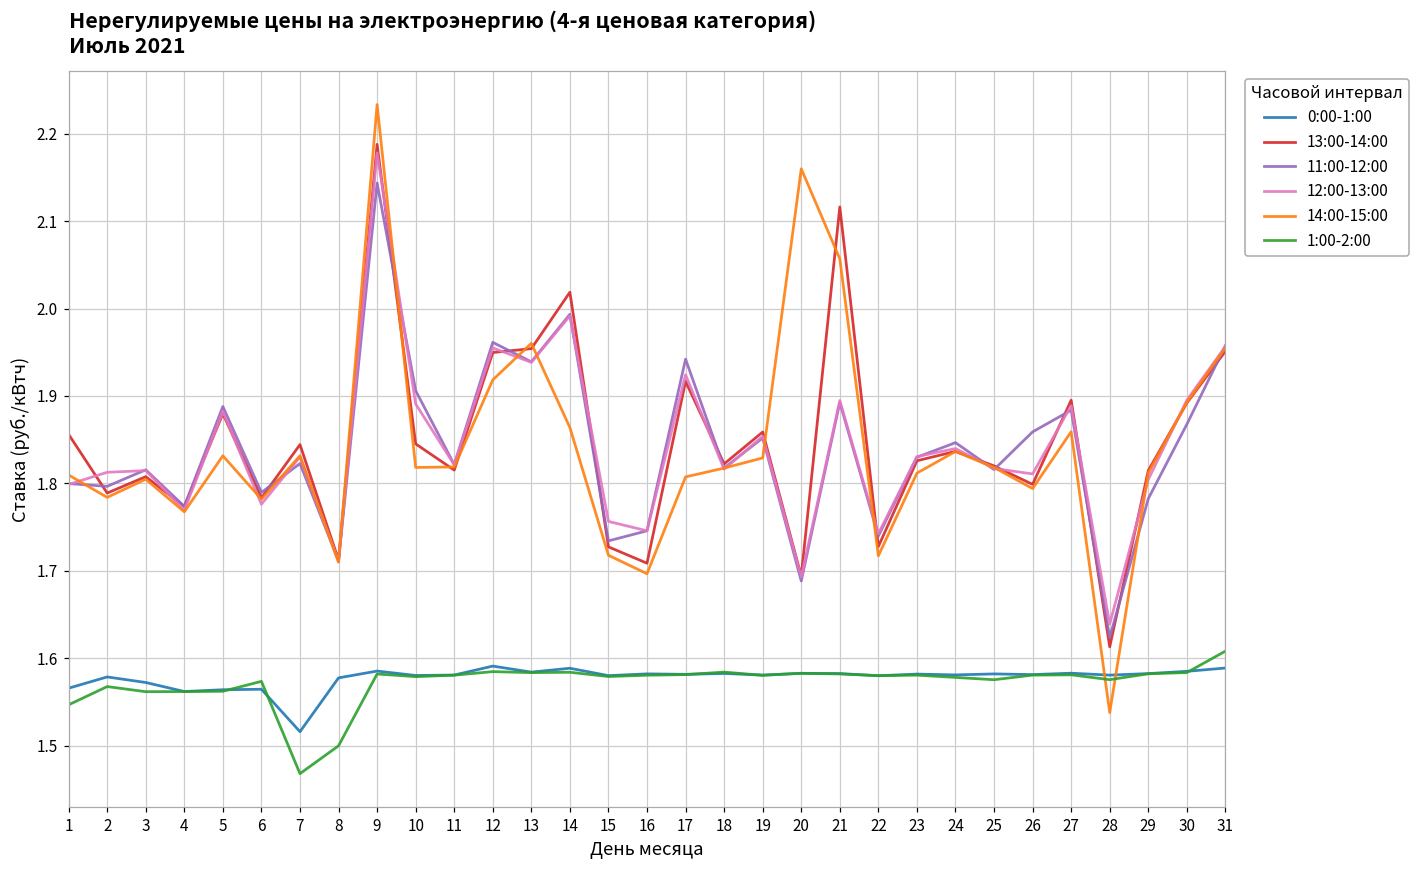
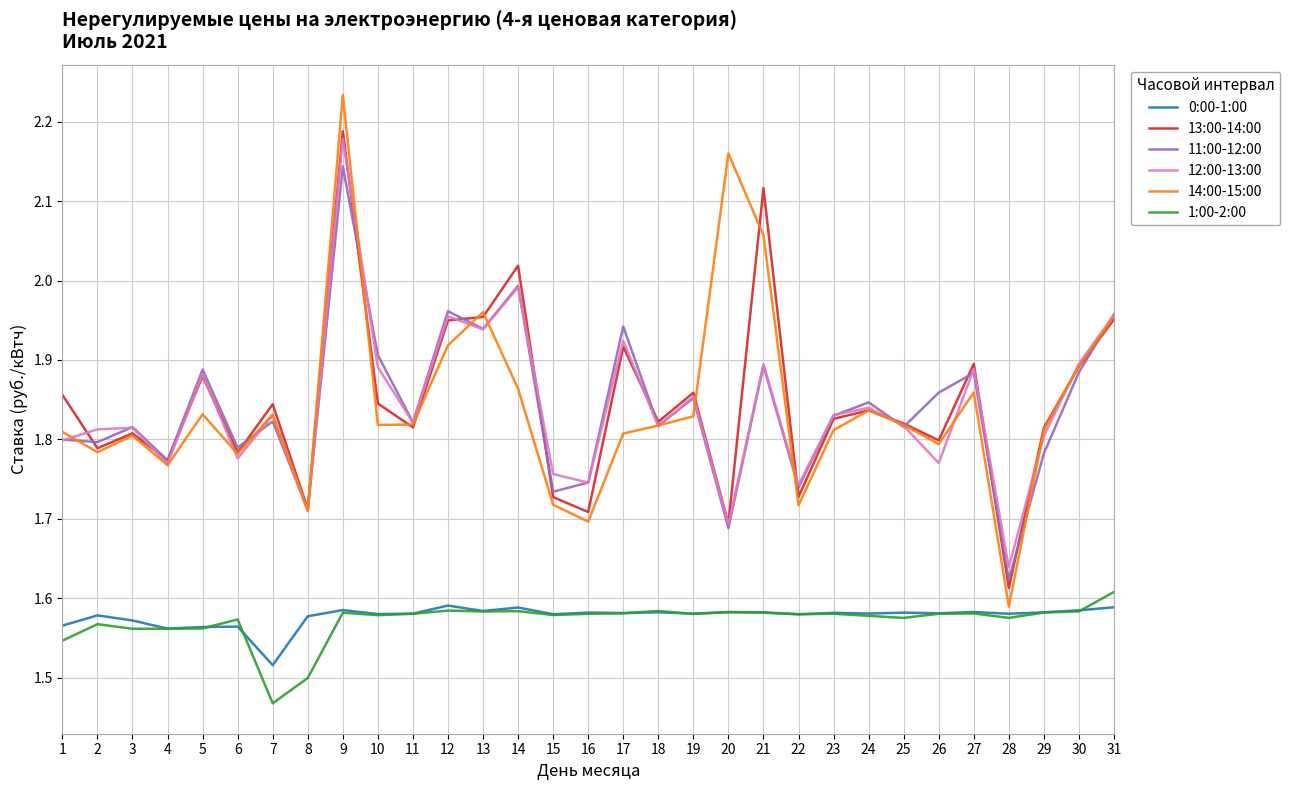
12:00-13:00, 26: 1.81 -> 1.77
14:00-15:00, 28: 1.54 -> 1.59
11:00-12:00, 30: 1.87 -> 1.88
